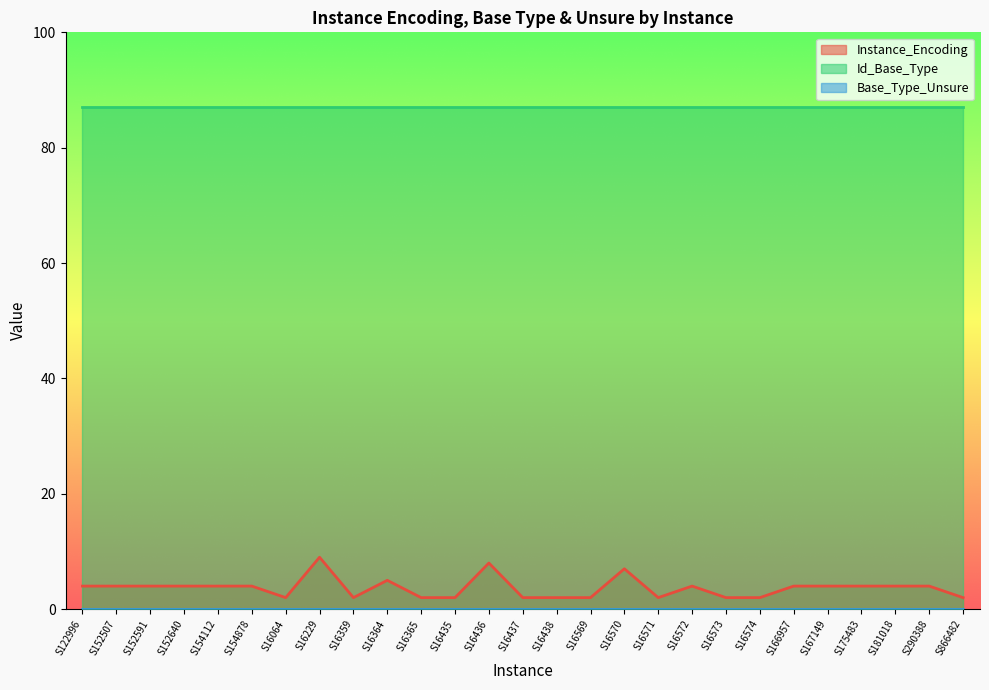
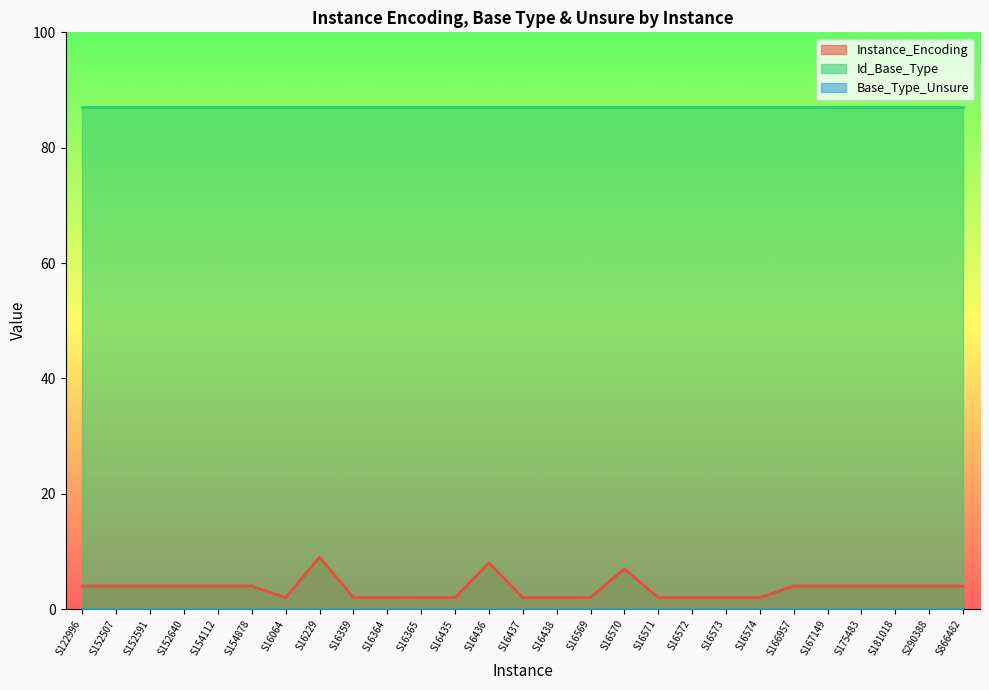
Instance_Encoding, S16364: 5 -> 2
Instance_Encoding, S16572: 4 -> 2
Instance_Encoding, S866482: 2 -> 4
